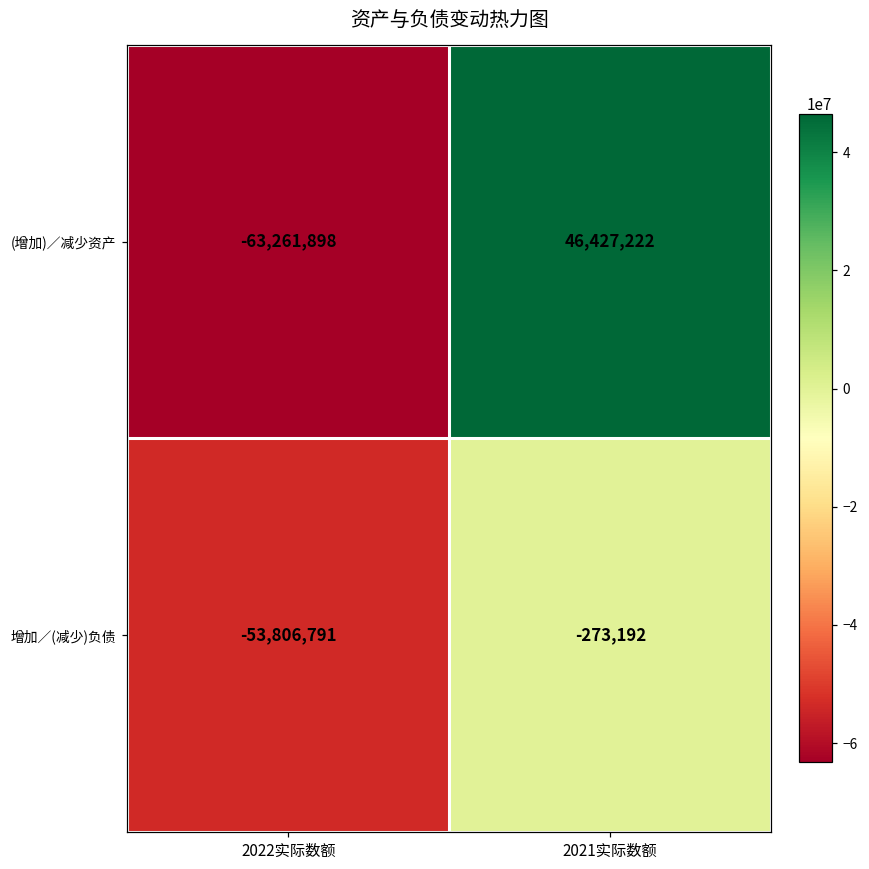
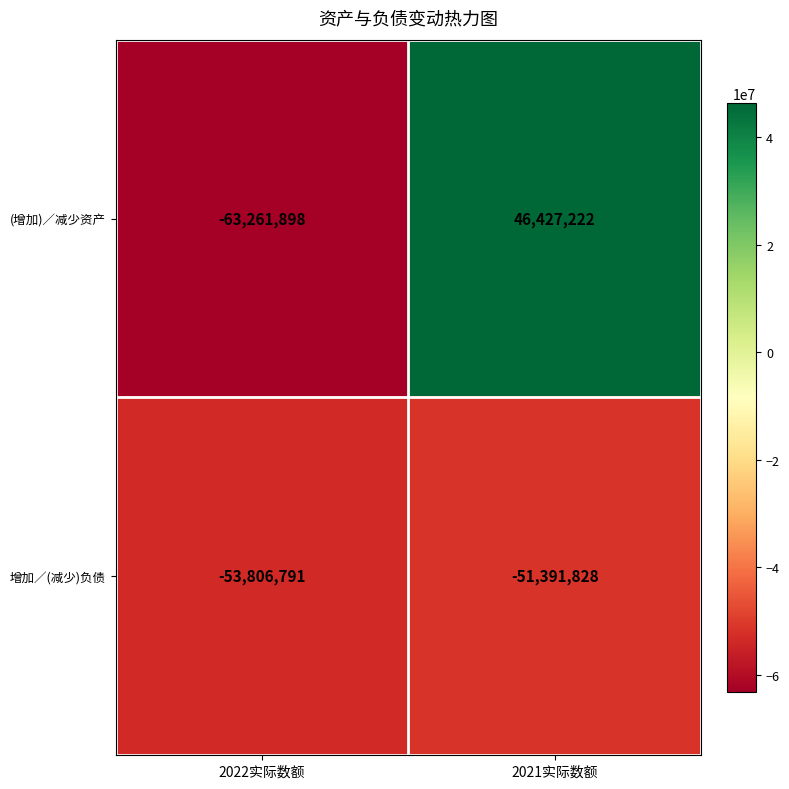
增加／(减少)负债, 2021实际数额: -273,192 -> -51,391,828
